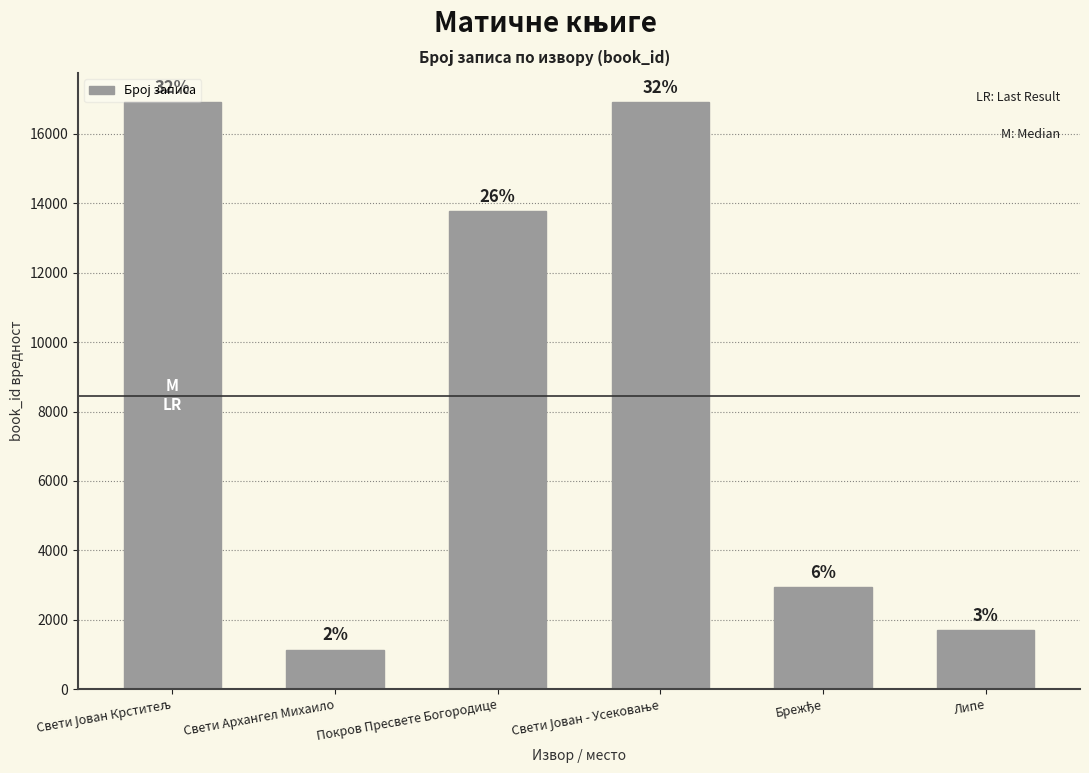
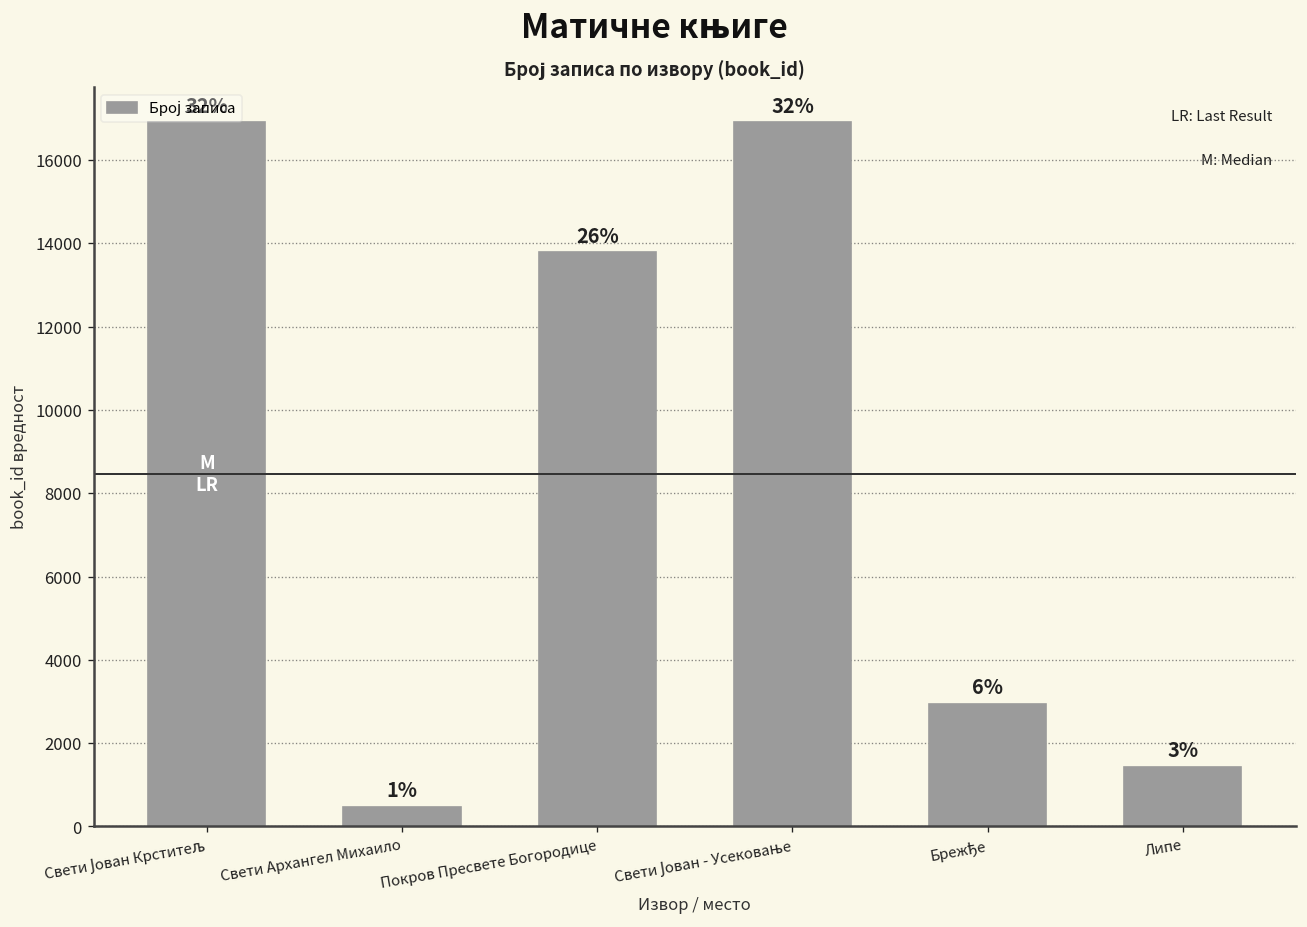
Свети Архангел Михаило: 1100 -> 500
Липе: 2% -> 1%
